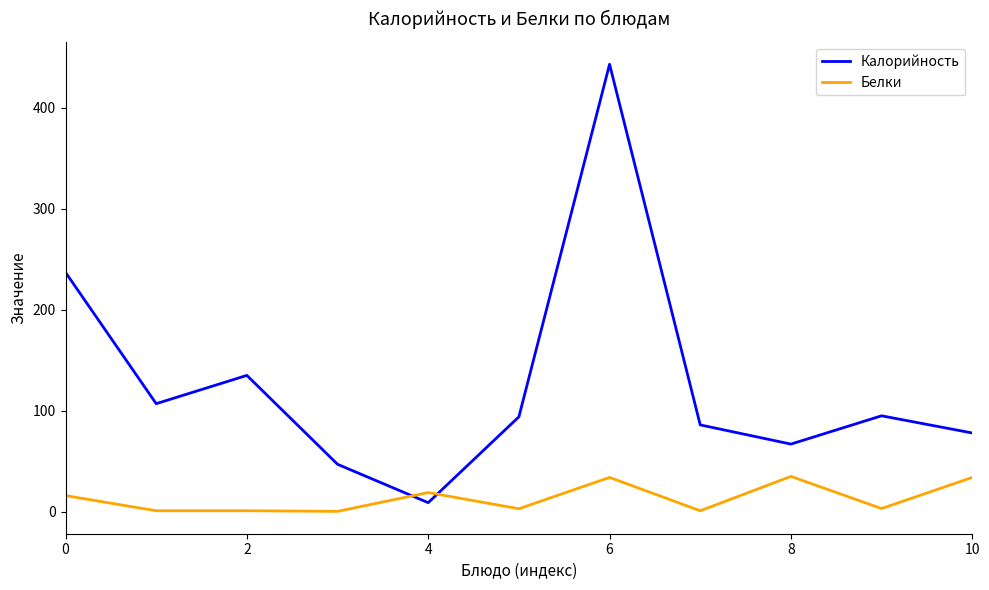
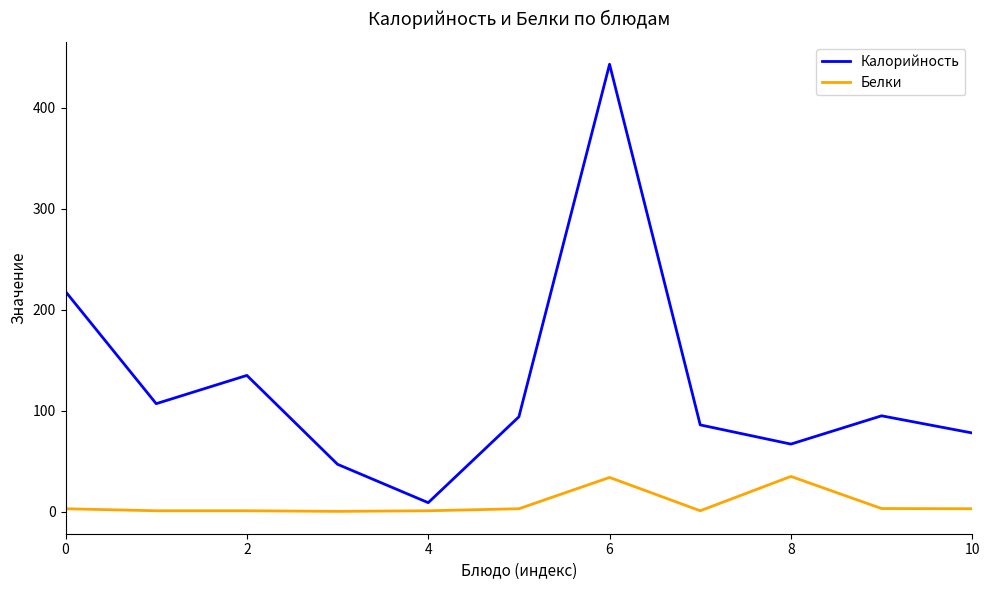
Калорийность, 0: 237 -> 218
Белки, 0: 16 -> 3
Белки, 4: 19 -> 1
Белки, 10: 34 -> 3
